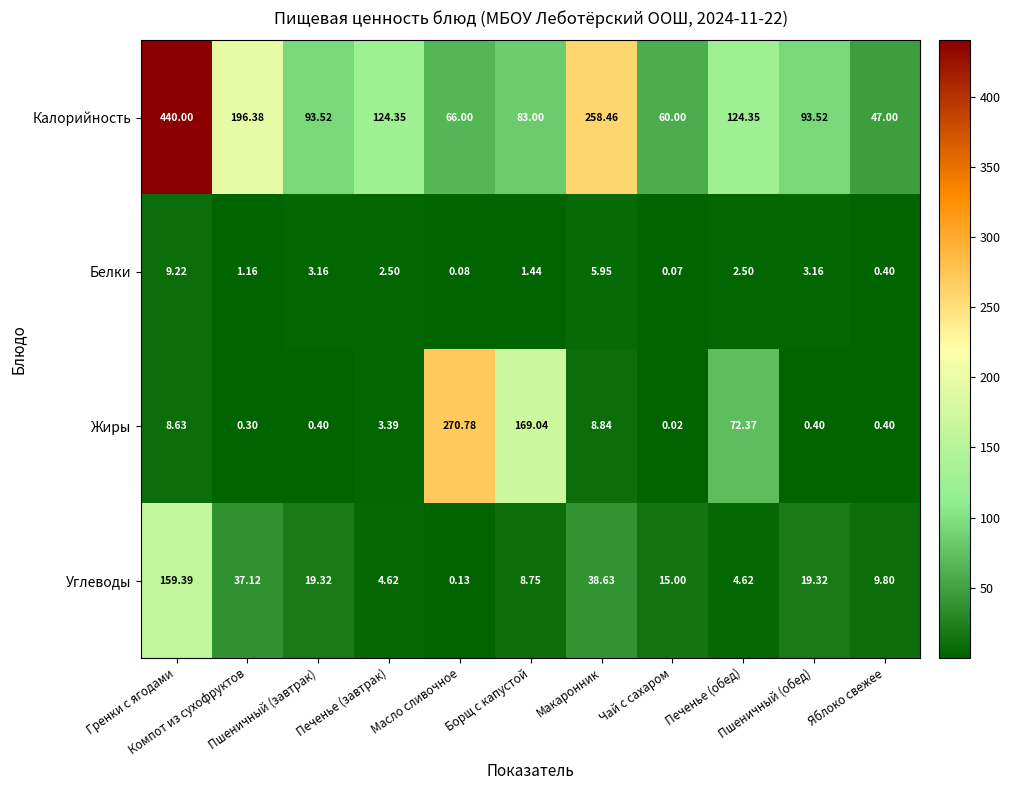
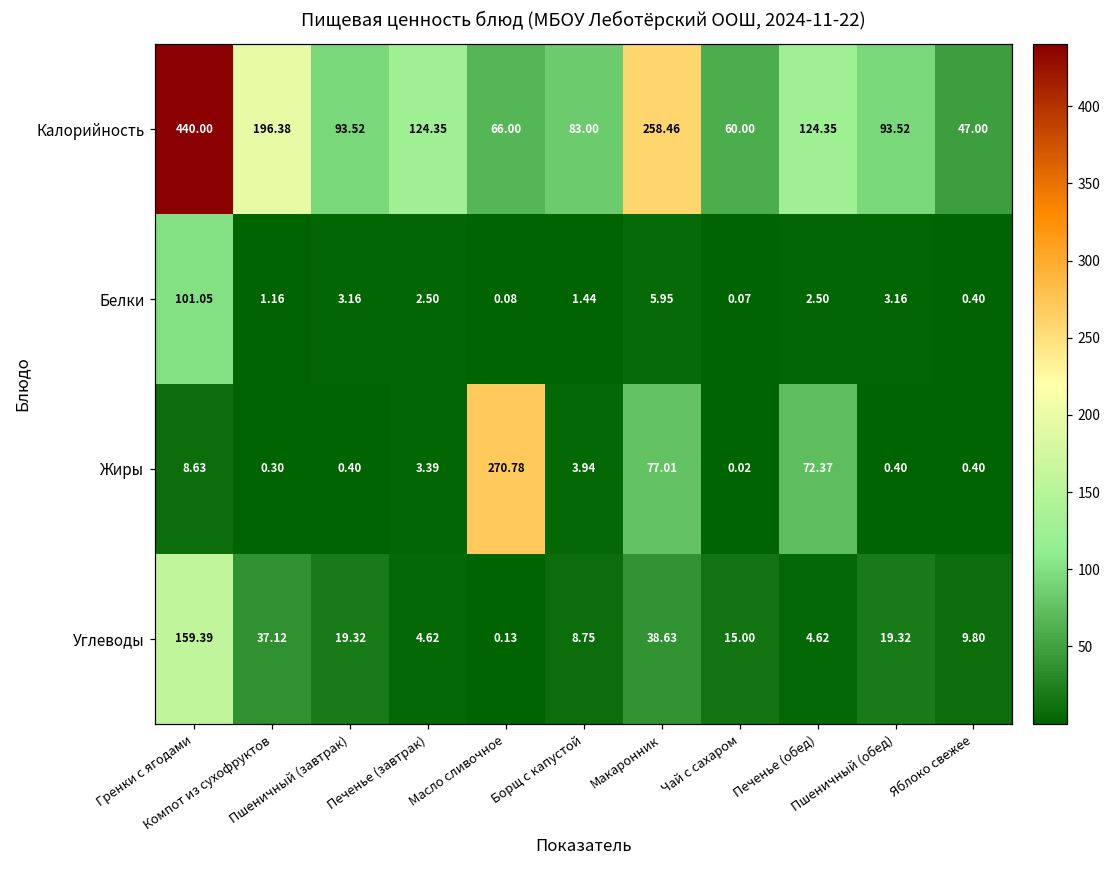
Белки, Гренки с ягодами: 9.22 -> 101.05
Жиры, Борщ с капустой: 169.04 -> 3.94
Жиры, Макаронник: 8.84 -> 77.01
